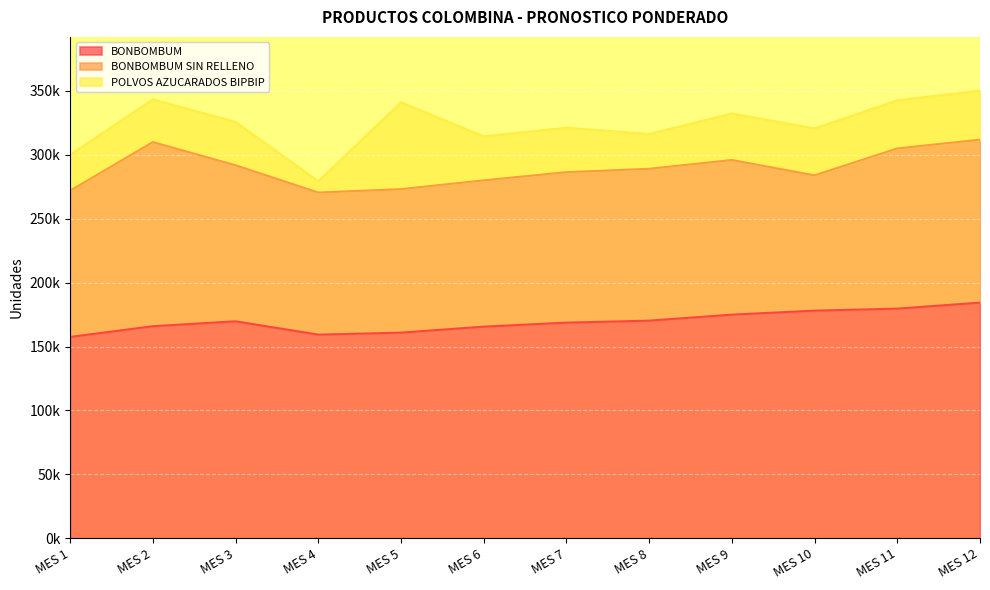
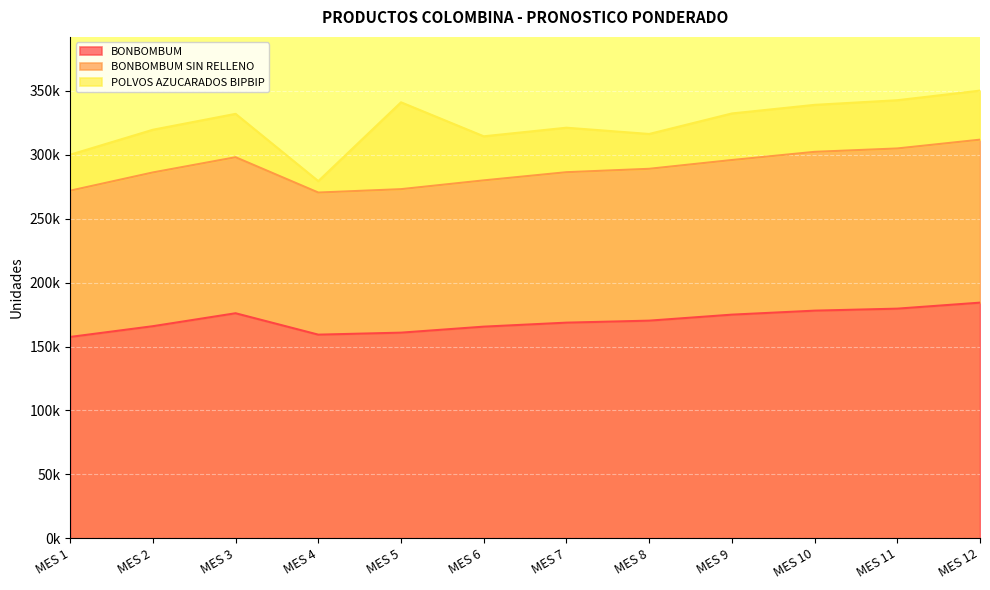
BONBOMBUM SIN RELLENO, MES 2: 144000 -> 120000
BONBOMBUM, MES 3: 170000 -> 176000
BONBOMBUM SIN RELLENO, MES 10: 106000 -> 124000
